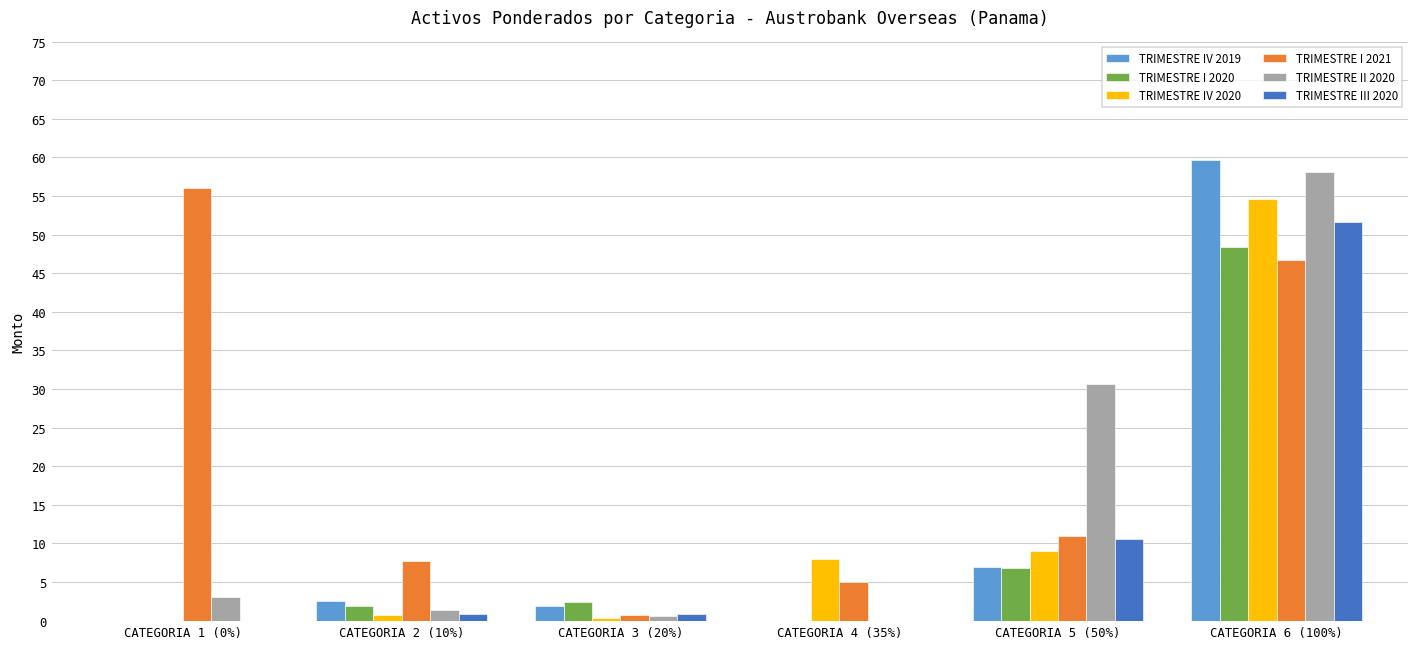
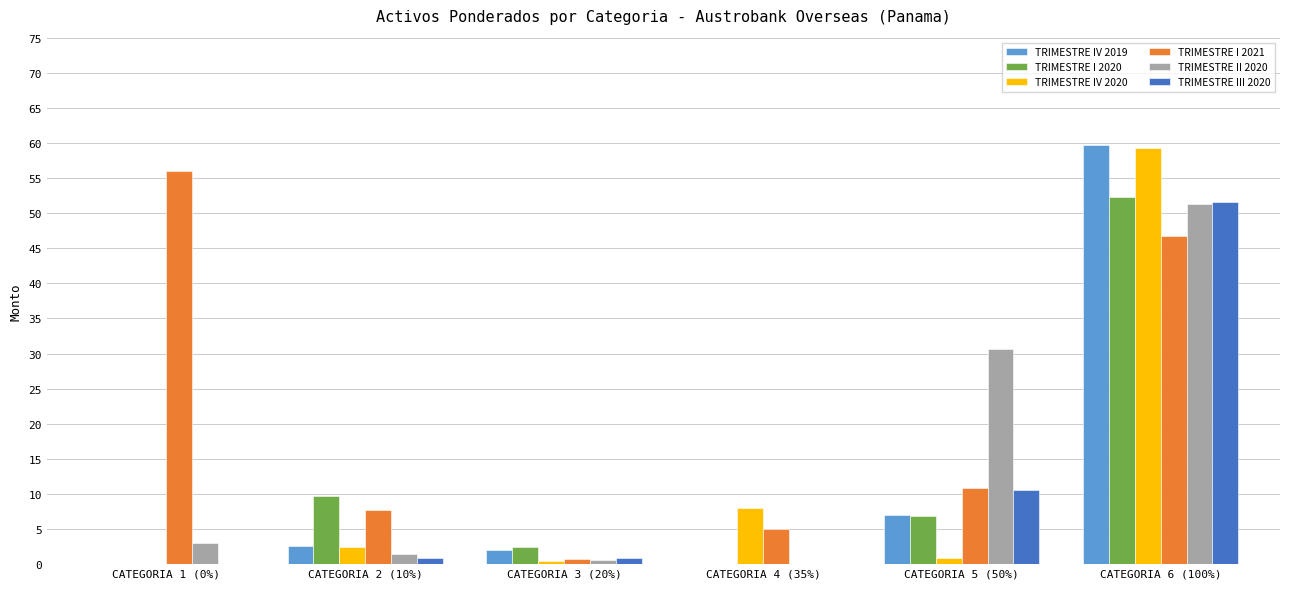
TRIMESTRE I 2020, CATEGORIA 2 (10%): 2 -> 10
TRIMESTRE IV 2020, CATEGORIA 2 (10%): 1 -> 2
TRIMESTRE IV 2020, CATEGORIA 5 (50%): 9 -> 1
TRIMESTRE I 2020, CATEGORIA 6 (100%): 48 -> 52
TRIMESTRE IV 2020, CATEGORIA 6 (100%): 55 -> 59
TRIMESTRE II 2020, CATEGORIA 6 (100%): 58 -> 51
